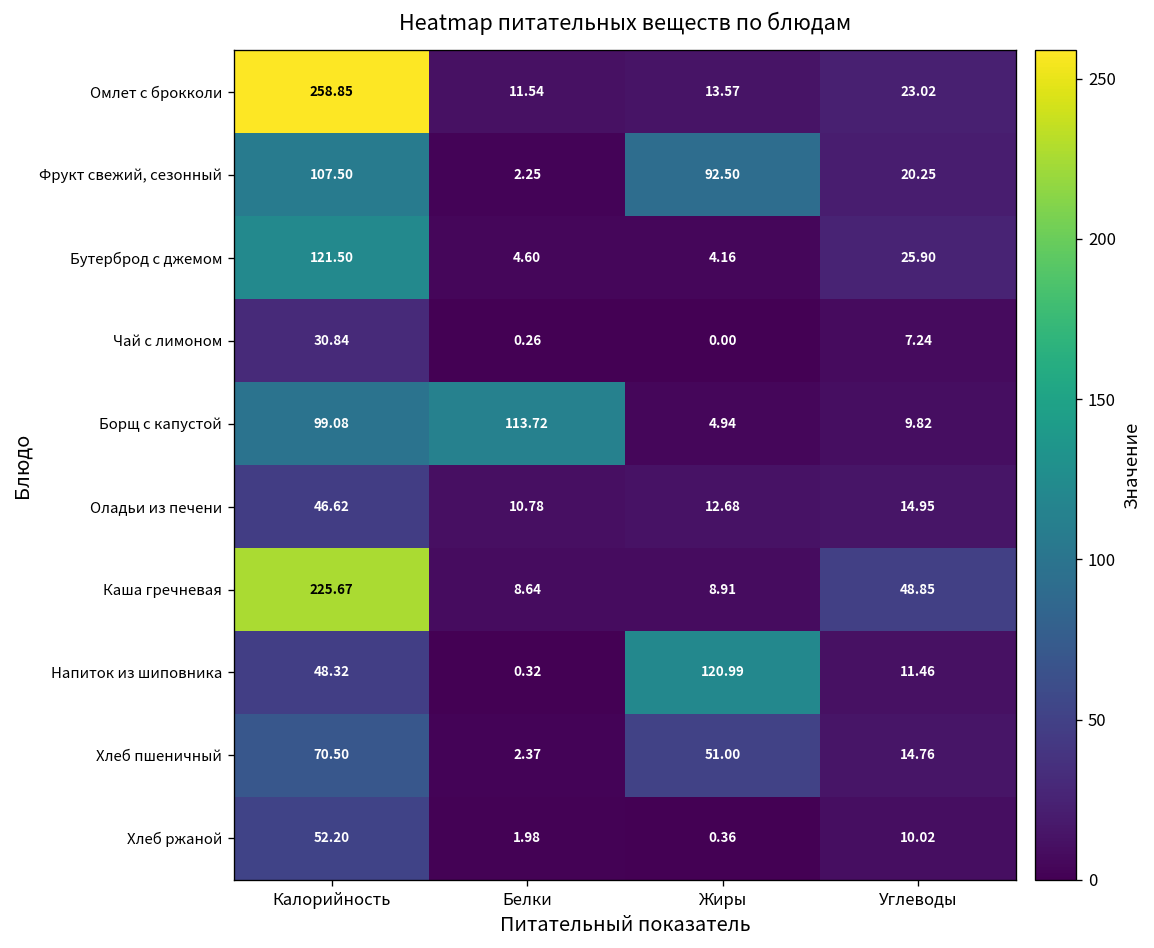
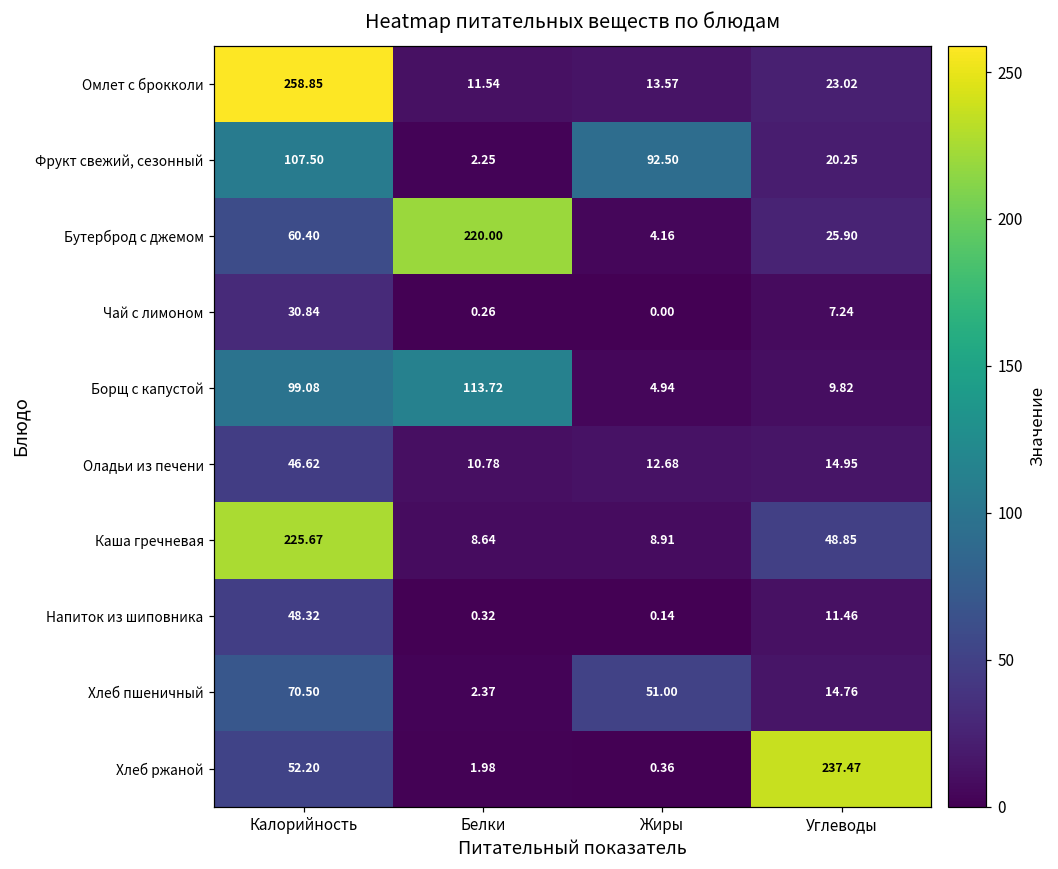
Бутерброд с джемом, Калорийность: 121.50 -> 60.40
Бутерброд с джемом, Белки: 4.60 -> 220.00
Напиток из шиповника, Жиры: 120.99 -> 0.14
Хлеб ржаной, Углеводы: 10.02 -> 237.47
